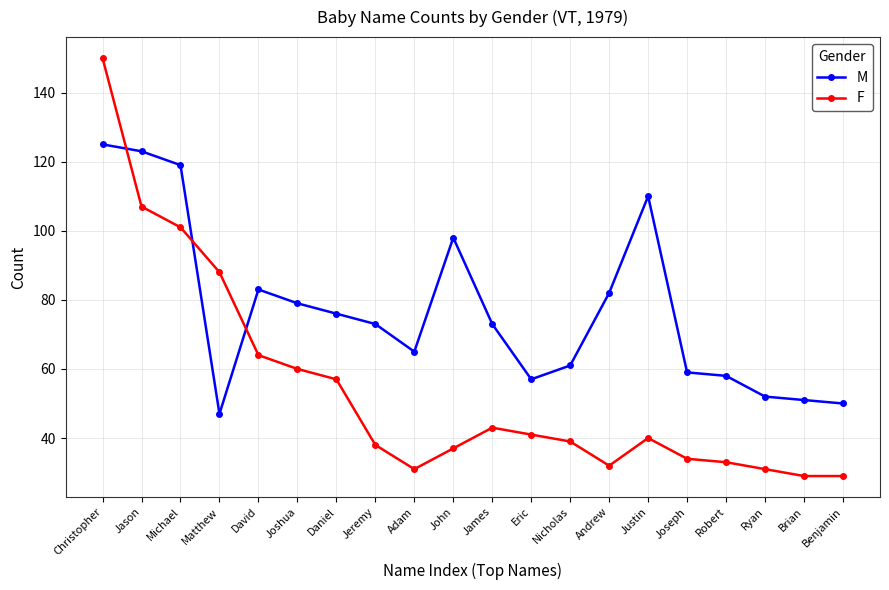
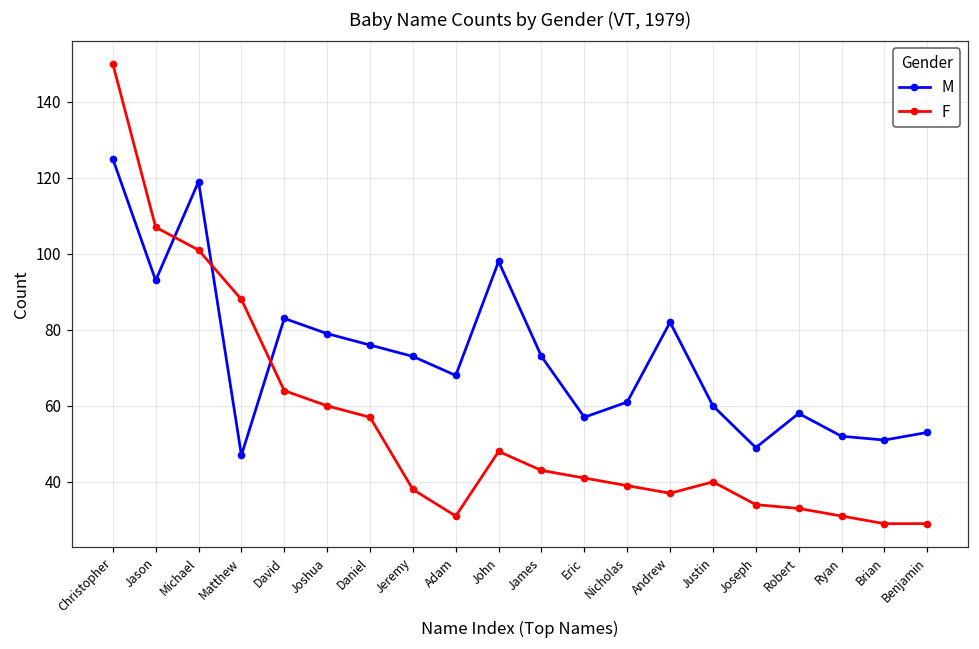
M, Jason: 123 -> 93
M, Adam: 65 -> 68
F, John: 37 -> 48
F, Andrew: 32 -> 37
M, Justin: 110 -> 60
M, Joseph: 59 -> 49
M, Benjamin: 50 -> 53
